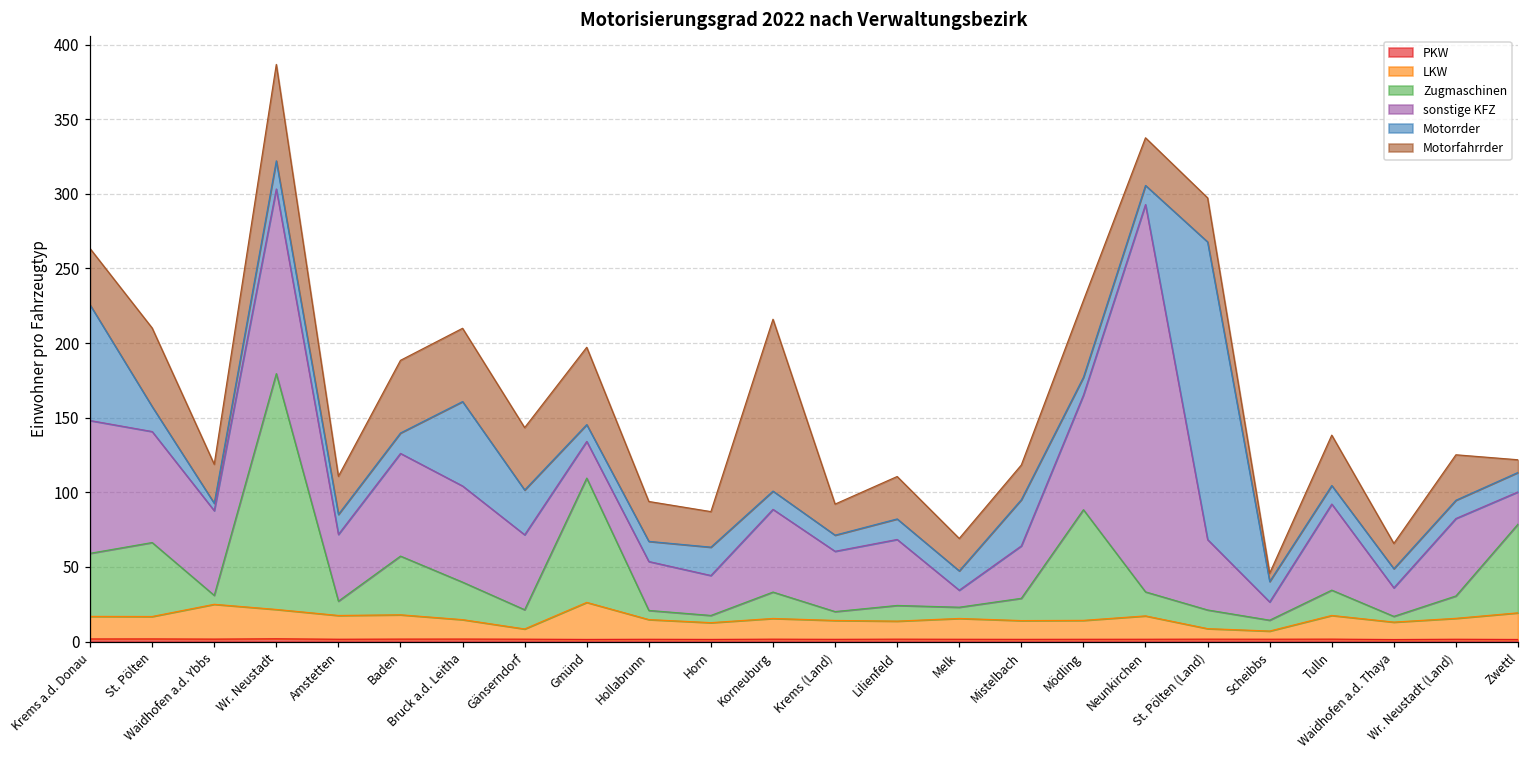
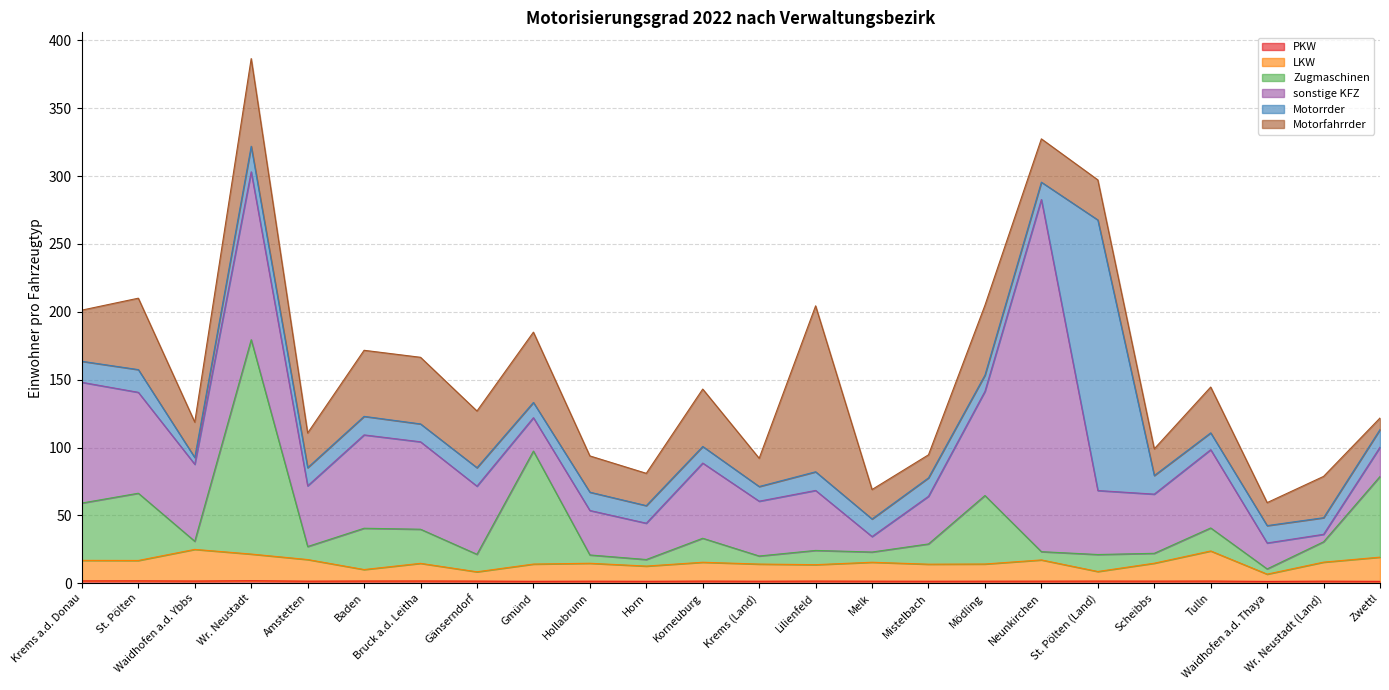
Motorrder, Krems a.d. Donau: 78 -> 15
LKW, Baden: 16 -> 8
Zugmaschinen, Baden: 39 -> 30
Motorrder, Bruck a.d. Leitha: 57 -> 13
Motorrder, Gänserndorf: 30 -> 14
LKW, Gmünd: 25 -> 13
Motorrder, Horn: 19 -> 13
Motorfahrrder, Korneuburg: 115 -> 42
Motorfahrrder, Lilienfeld: 28 -> 122
Motorrder, Mistelbach: 31 -> 14
Motorfahrrder, Mistelbach: 23 -> 17
Zugmaschinen, Mödling: 74 -> 50
Zugmaschinen, Neunkirchen: 16 -> 6
LKW, Scheibbs: 5 -> 13
sonstige KFZ, Scheibbs: 12 -> 44
Motorfahrrder, Scheibbs: 6 -> 20
LKW, Tulln: 16 -> 22
LKW, Waidhofen a.d. Thaya: 12 -> 5
sonstige KFZ, Wr. Neustadt (Land): 52 -> 6
